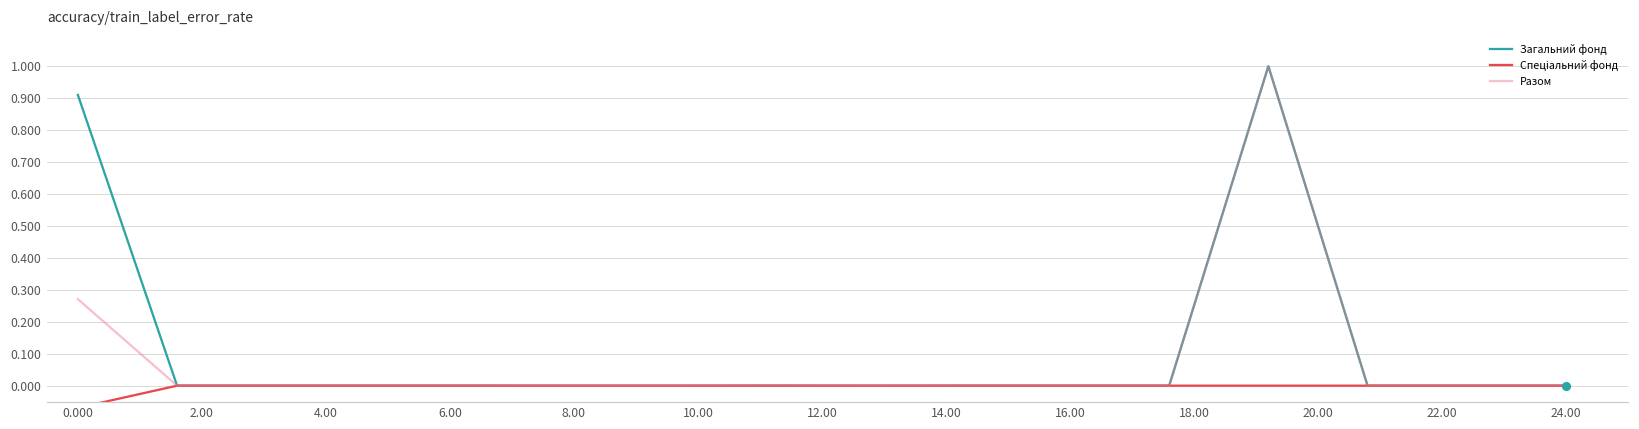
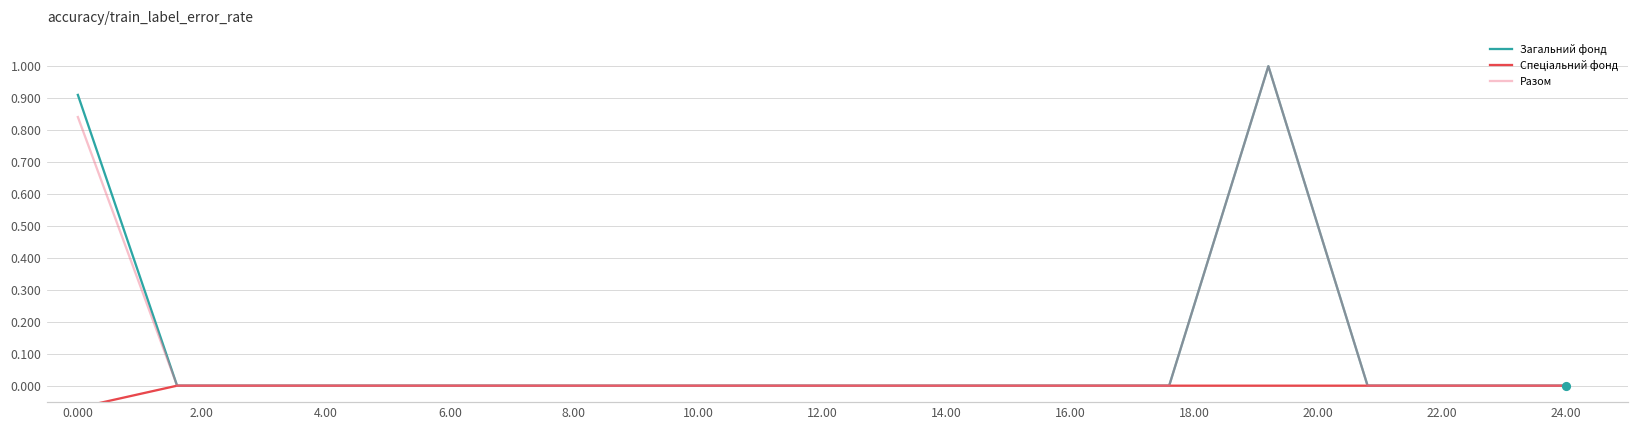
Разом, 0.000: 0.27 -> 0.84
